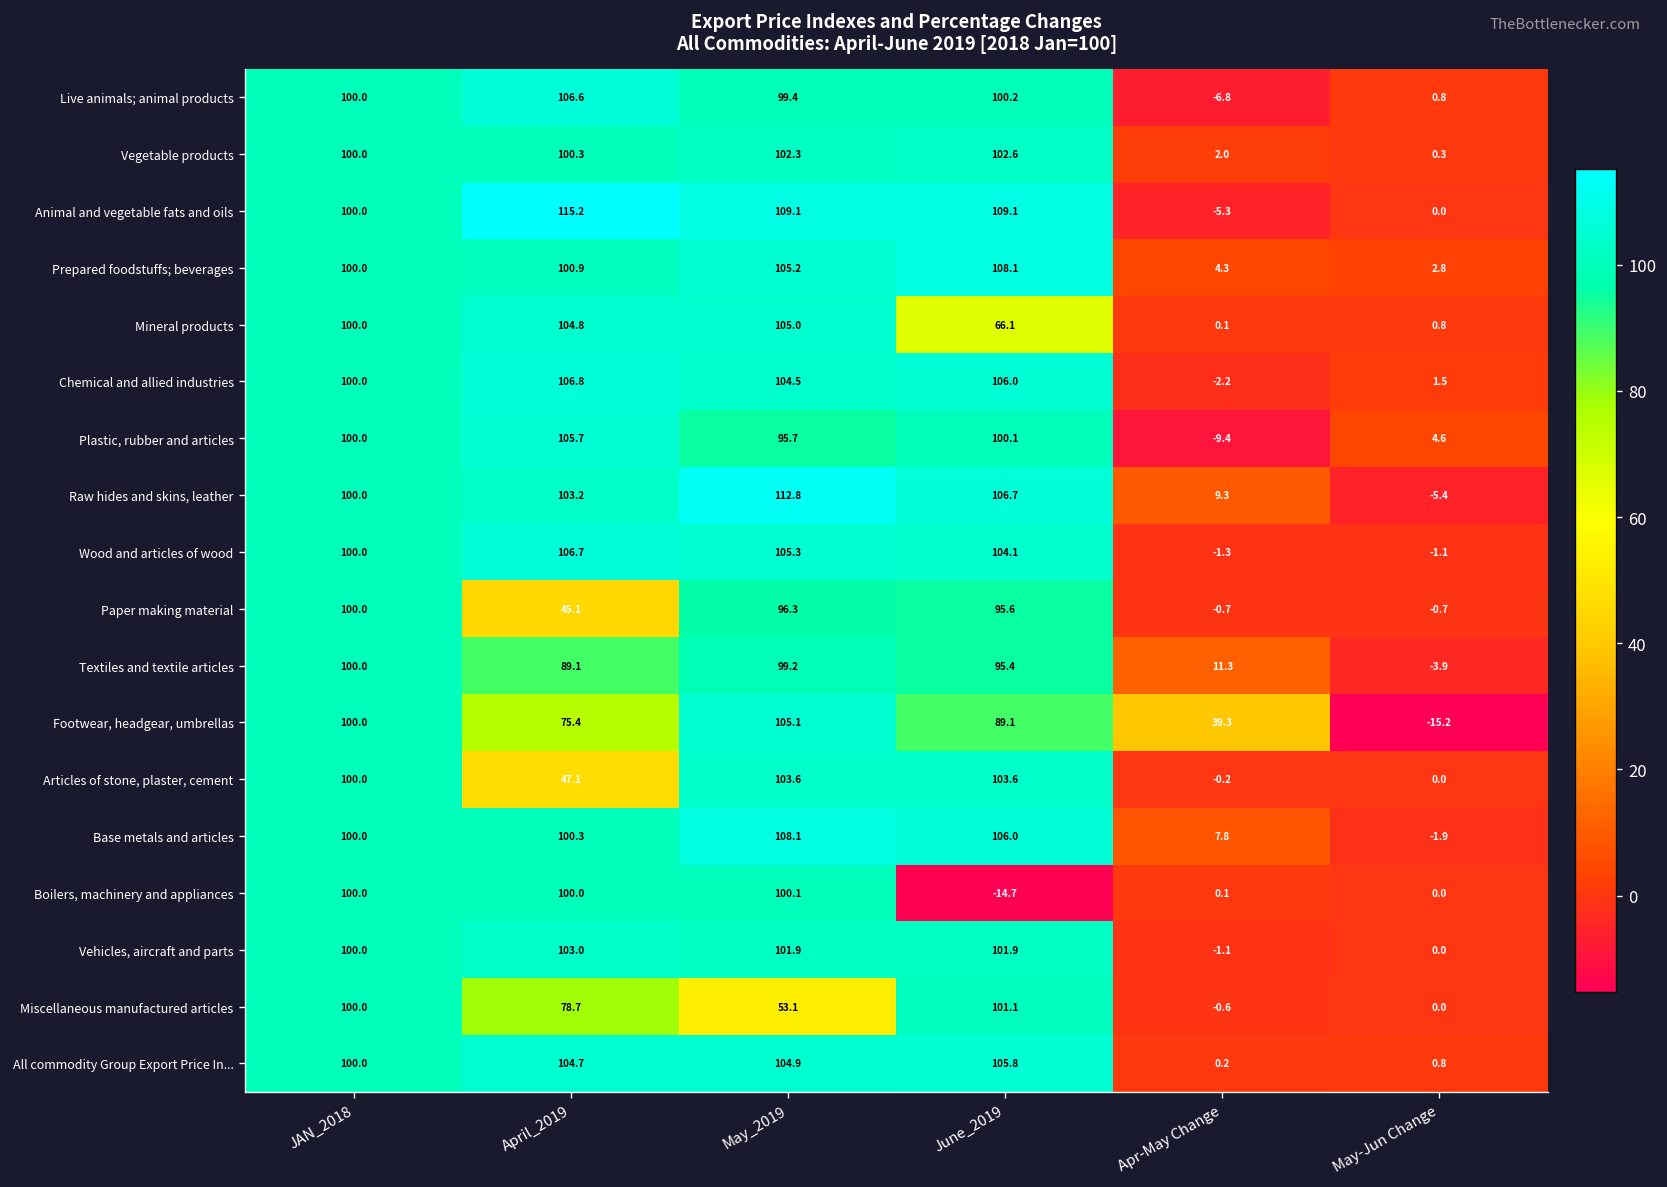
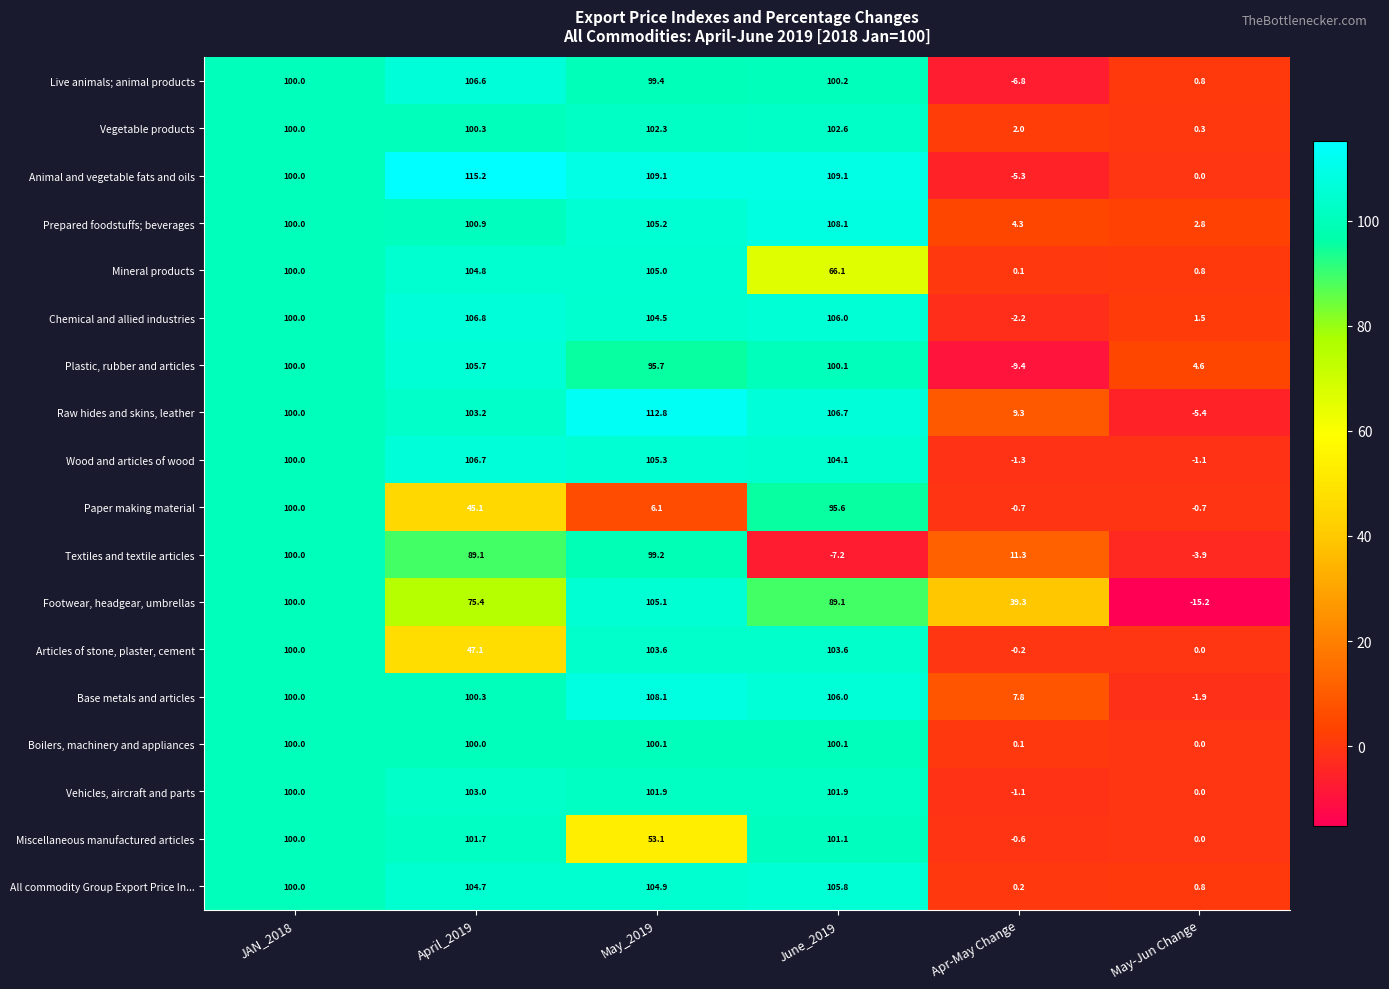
Paper making material, May_2019: 96.3 -> 6.1
Textiles and textile articles, June_2019: 95.4 -> -7.2
Boilers, machinery and appliances, June_2019: -14.7 -> 100.1
Miscellaneous manufactured articles, April_2019: 78.7 -> 101.7
